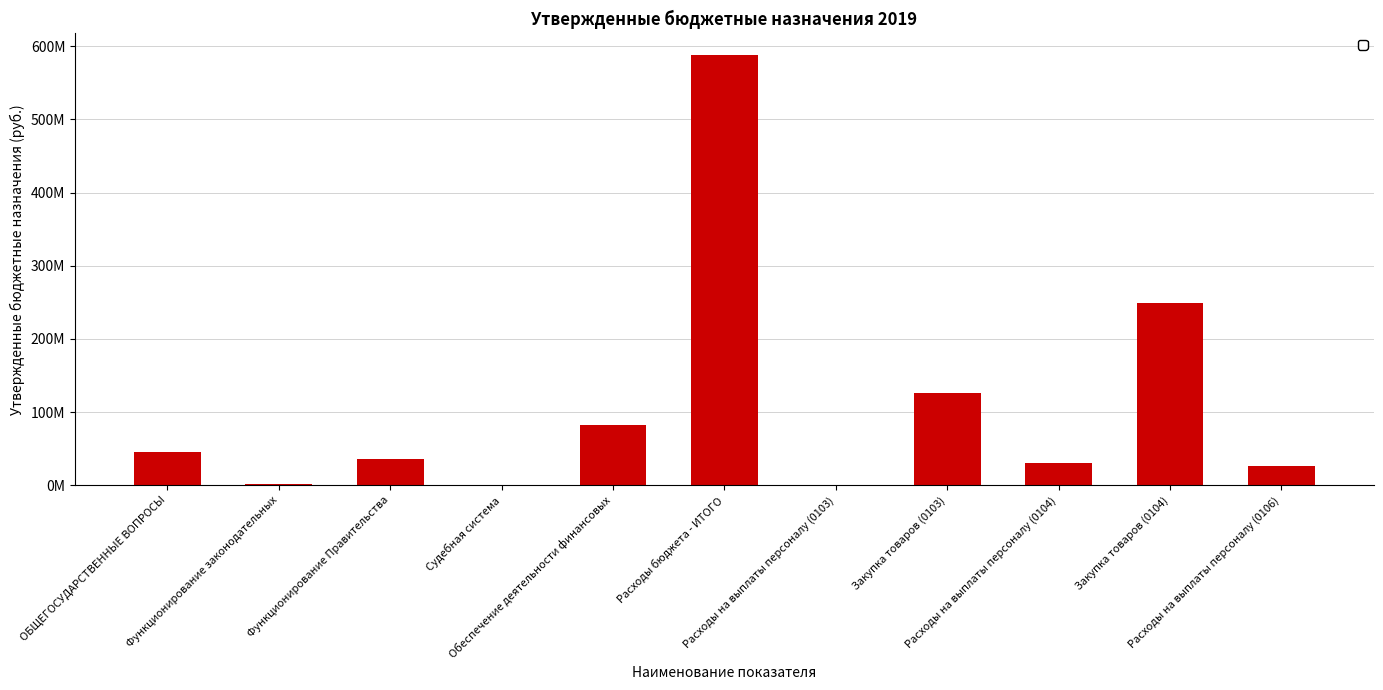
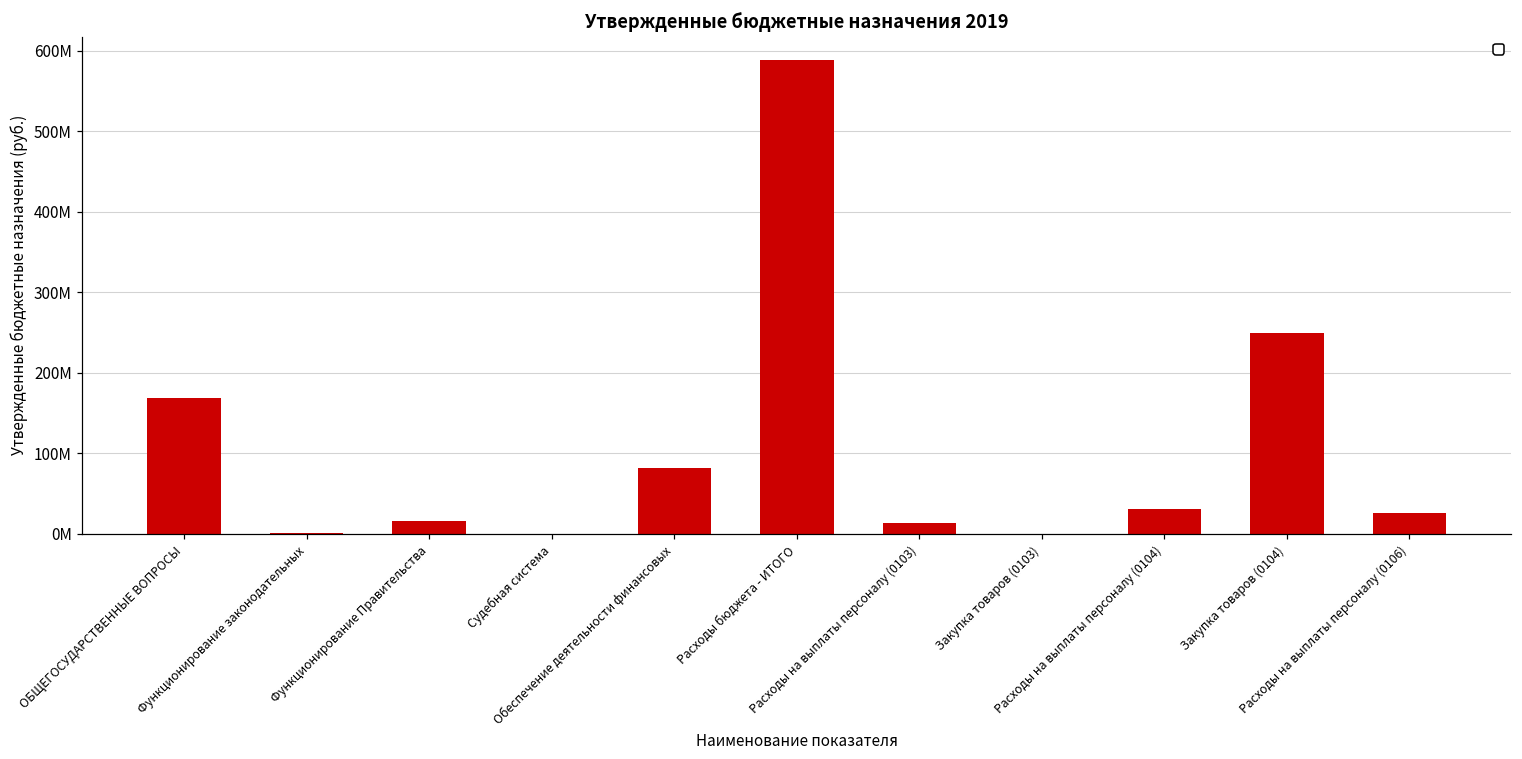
ОБЩЕГОСУДАРСТВЕННЫЕ ВОПРОСЫ: 50000000 -> 170000000
Функционирование Правительства: 40000000 -> 20000000
Расходы на выплаты персоналу (0103): 0 -> 10000000
Закупка товаров (0103): 130000000 -> 0
